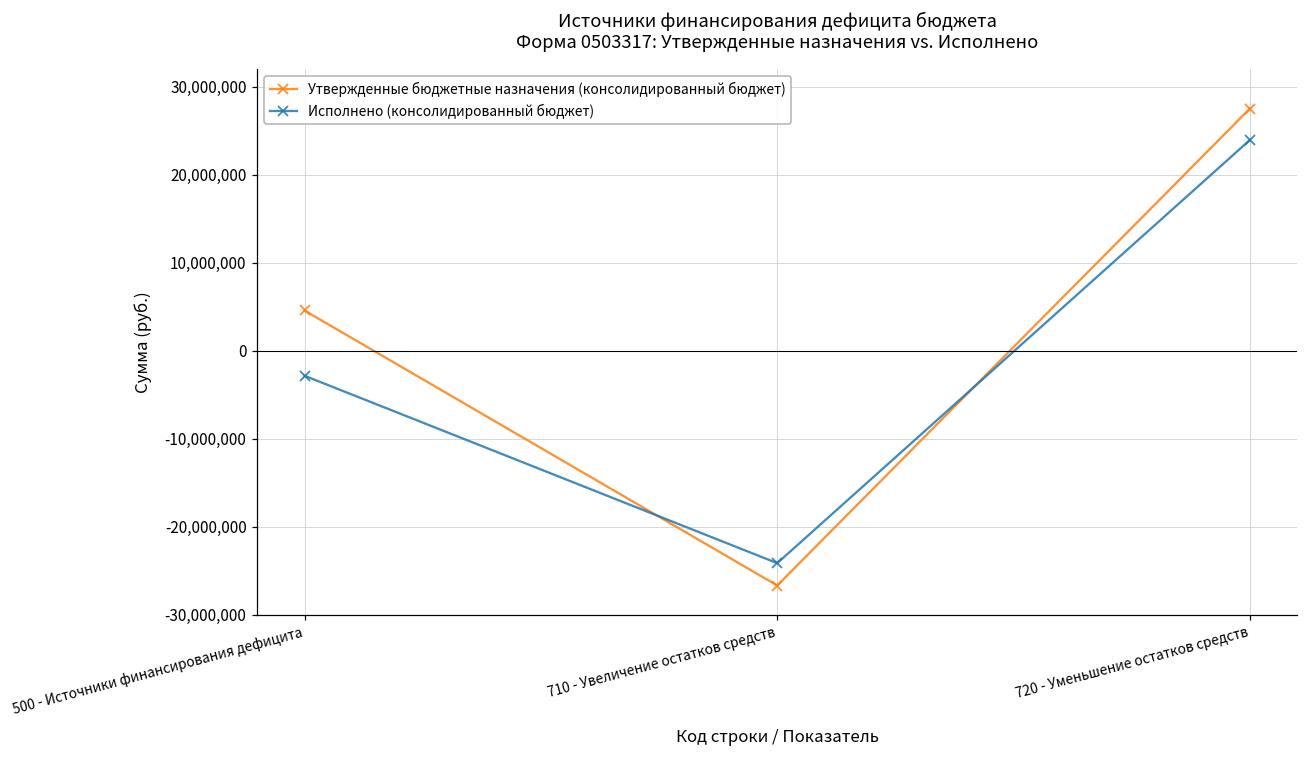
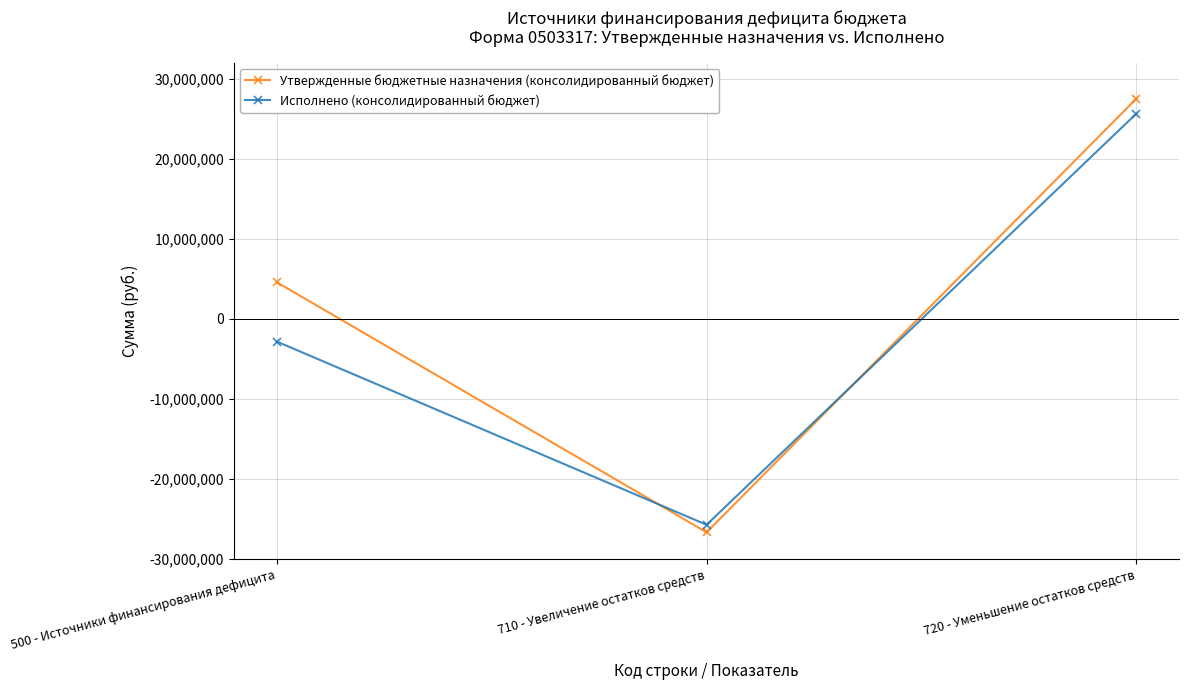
Исполнено (консолидированный бюджет), 710 - Увеличение остатков средств: -24,000,000 -> -26,000,000
Исполнено (консолидированный бюджет), 720 - Уменьшение остатков средств: 24,000,000 -> 26,000,000
